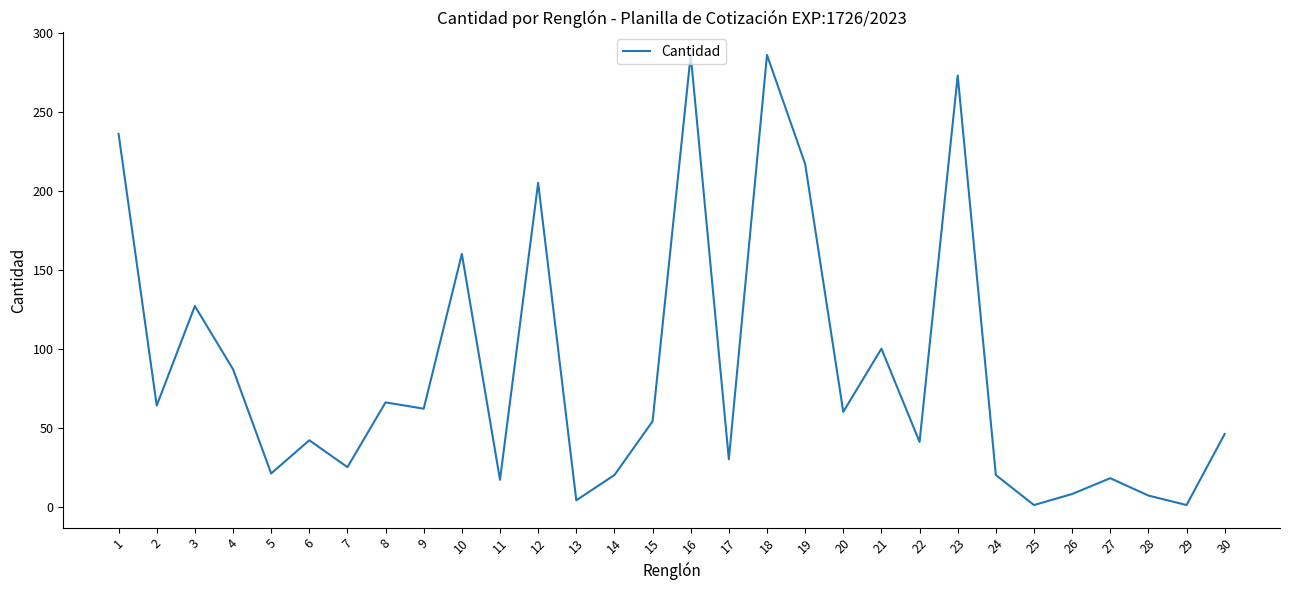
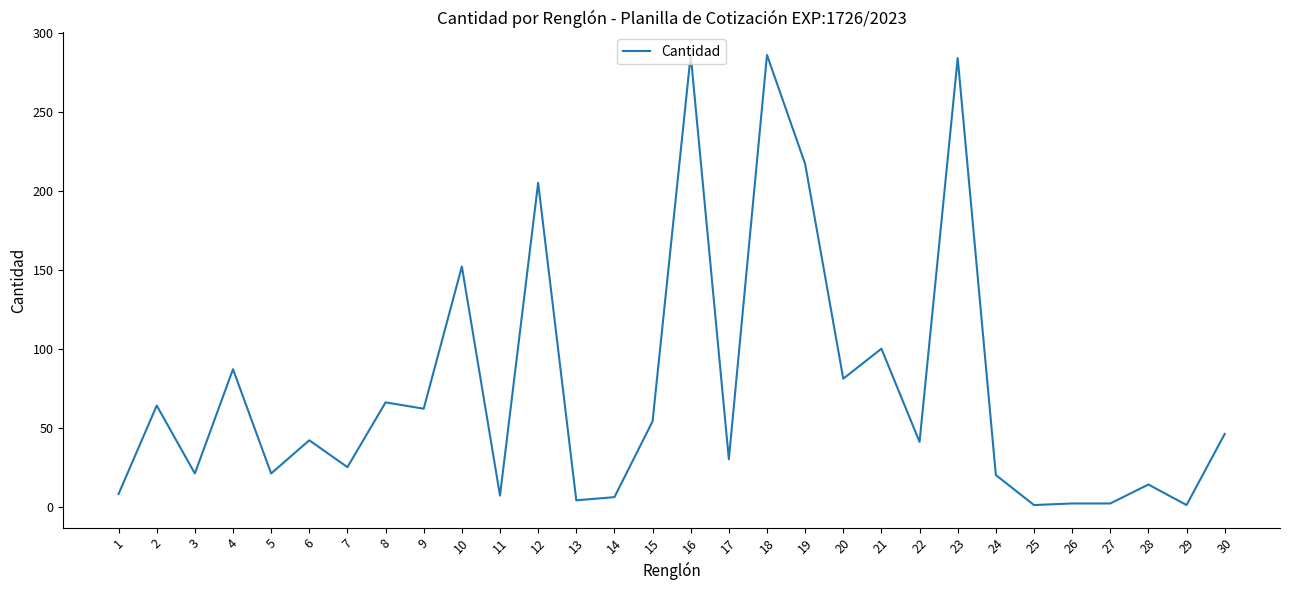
1: 236 -> 8
3: 127 -> 21
10: 160 -> 152
11: 17 -> 7
14: 20 -> 6
20: 60 -> 81
23: 273 -> 284
26: 8 -> 2
27: 18 -> 2
28: 7 -> 14
